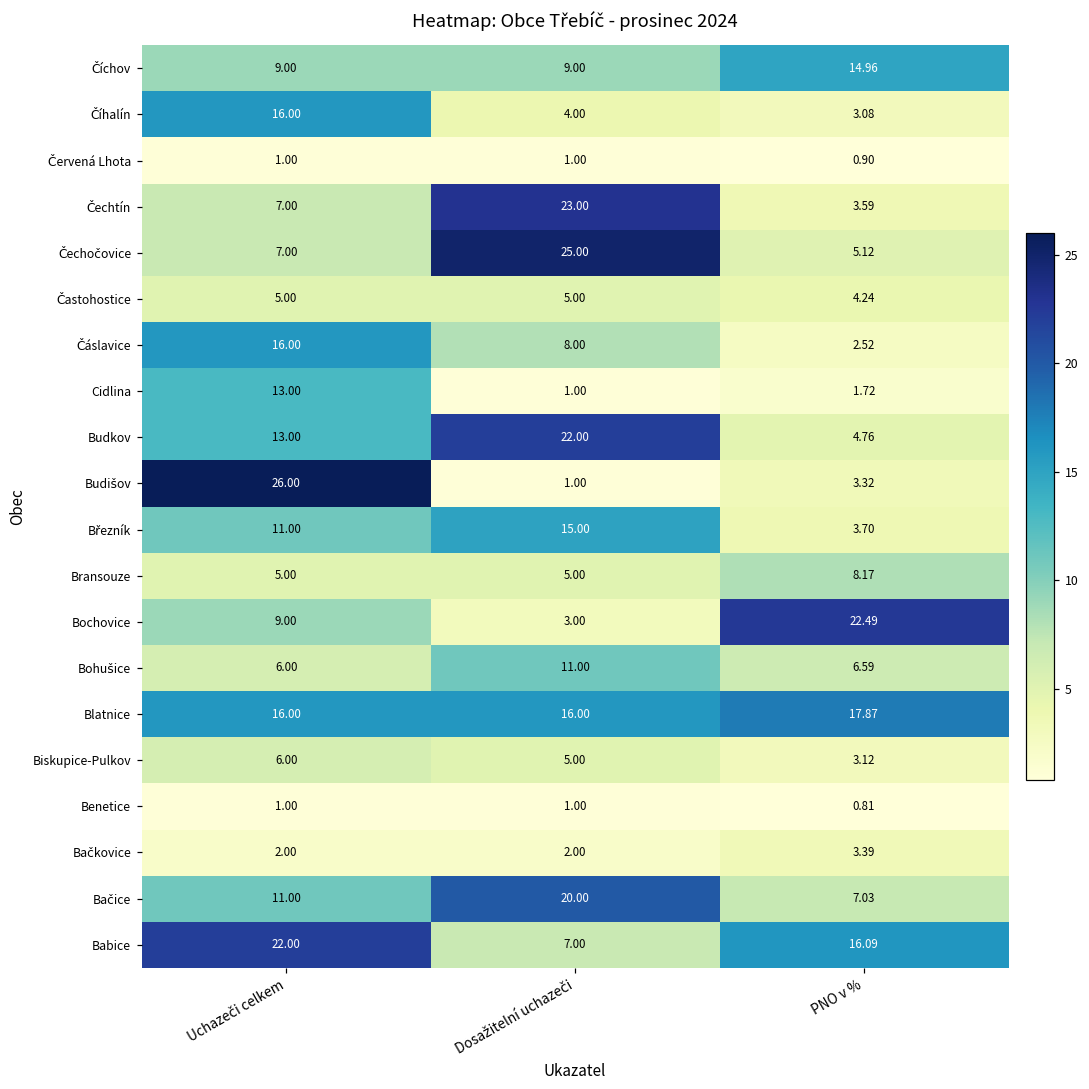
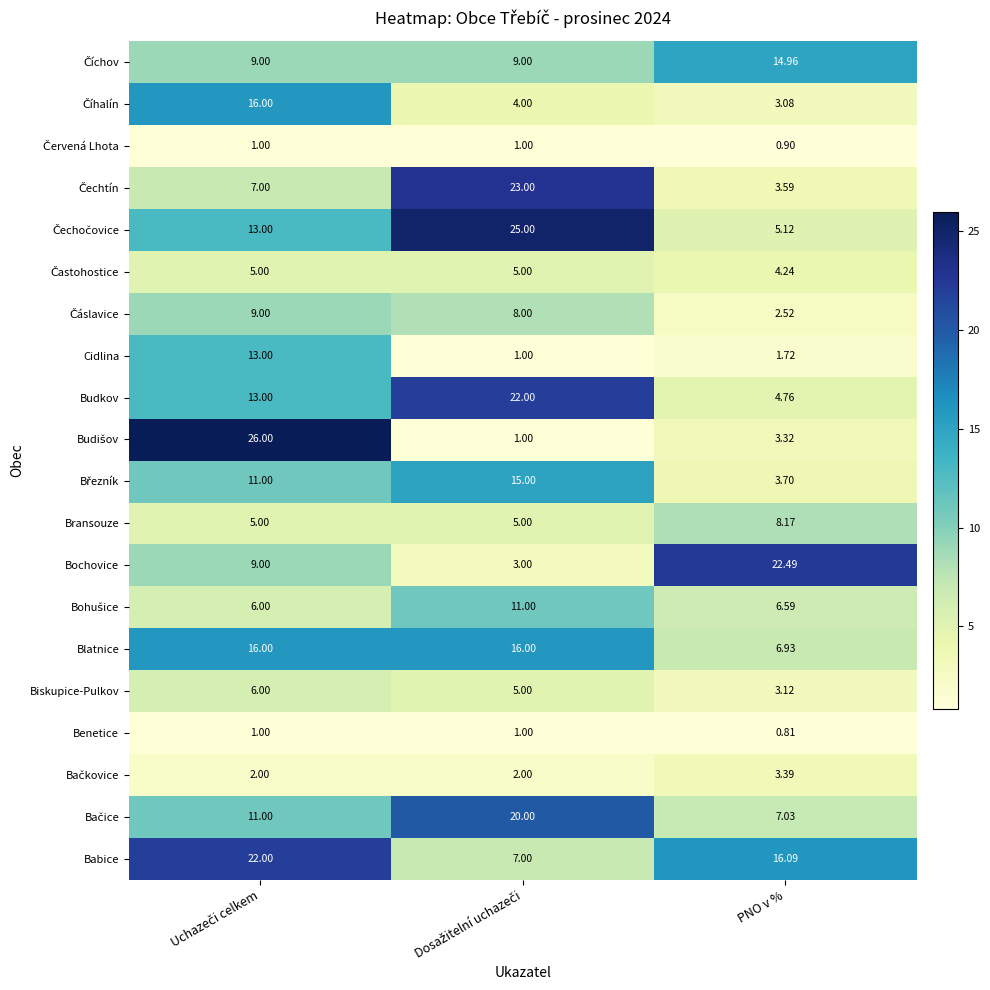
Čechočovice, Uchazeči celkem: 7.00 -> 13.00
Čáslavice, Uchazeči celkem: 16.00 -> 9.00
Blatnice, PNO v %: 17.87 -> 6.93
